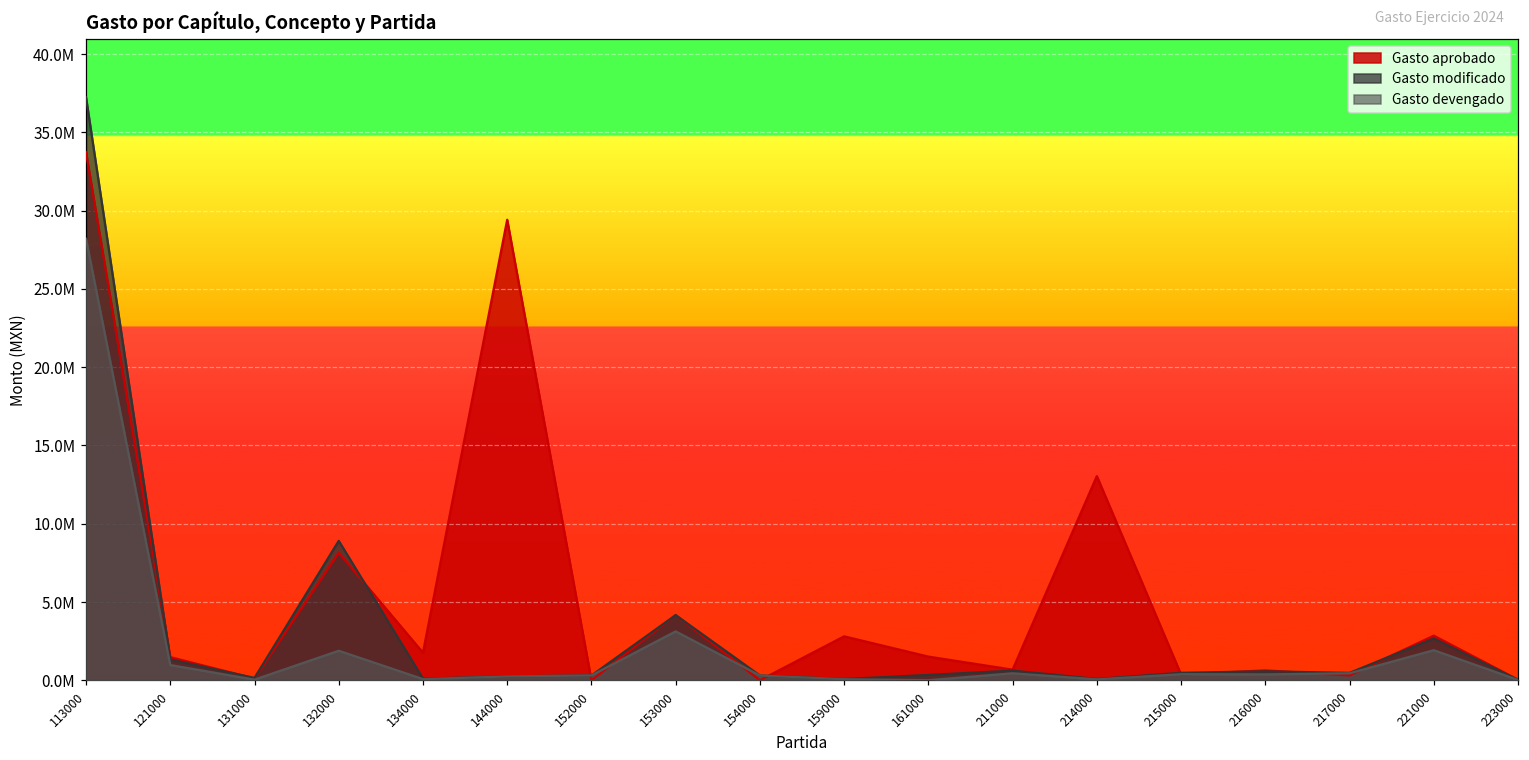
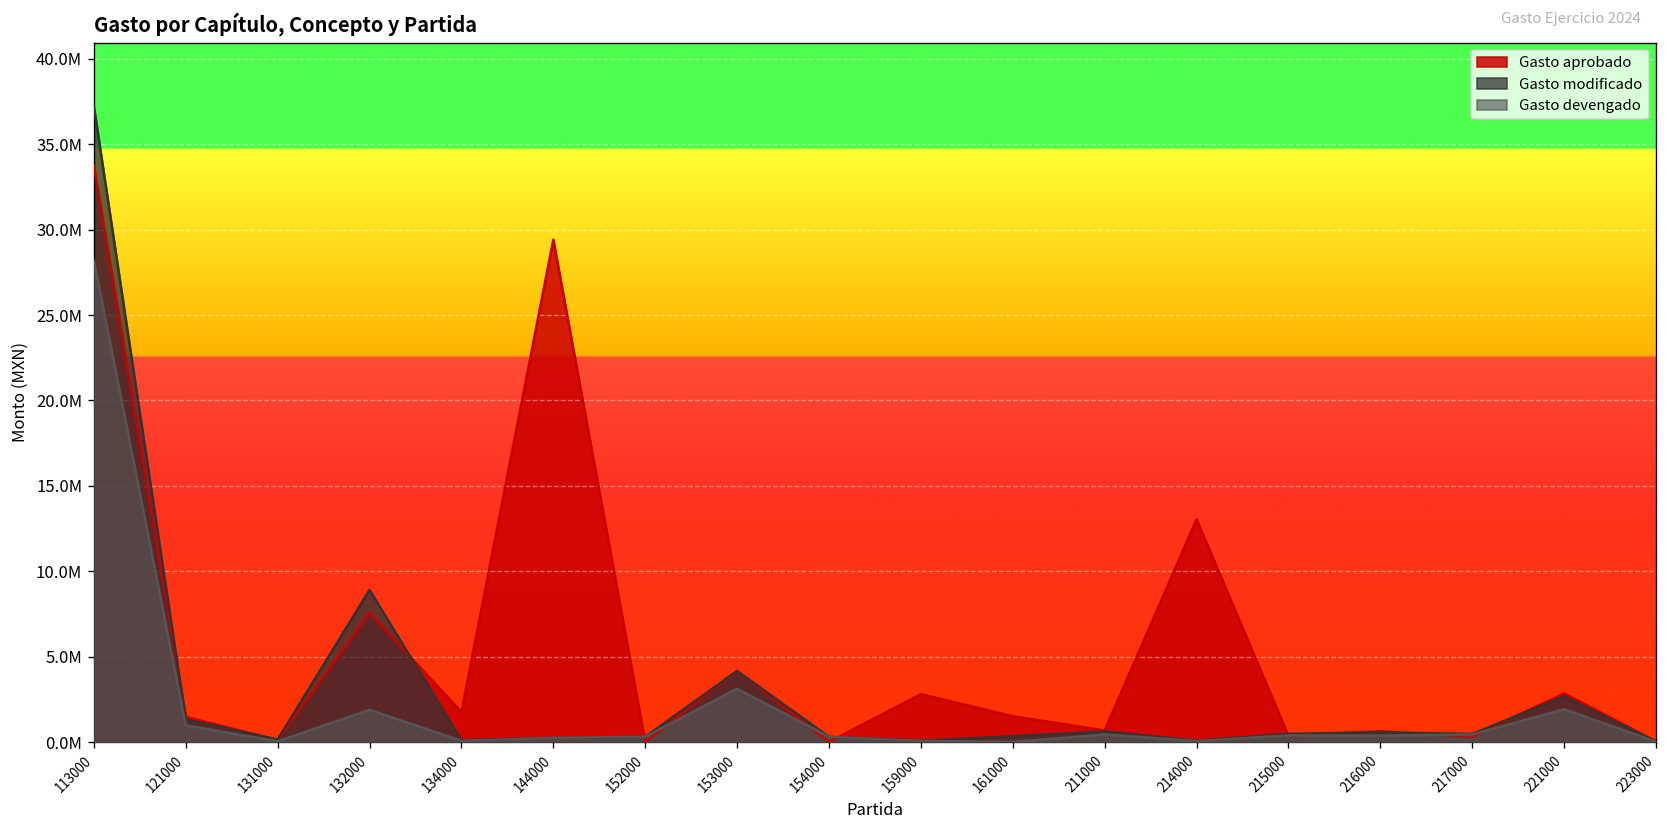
Gasto aprobado, 132000: 8200000 -> 7600000
